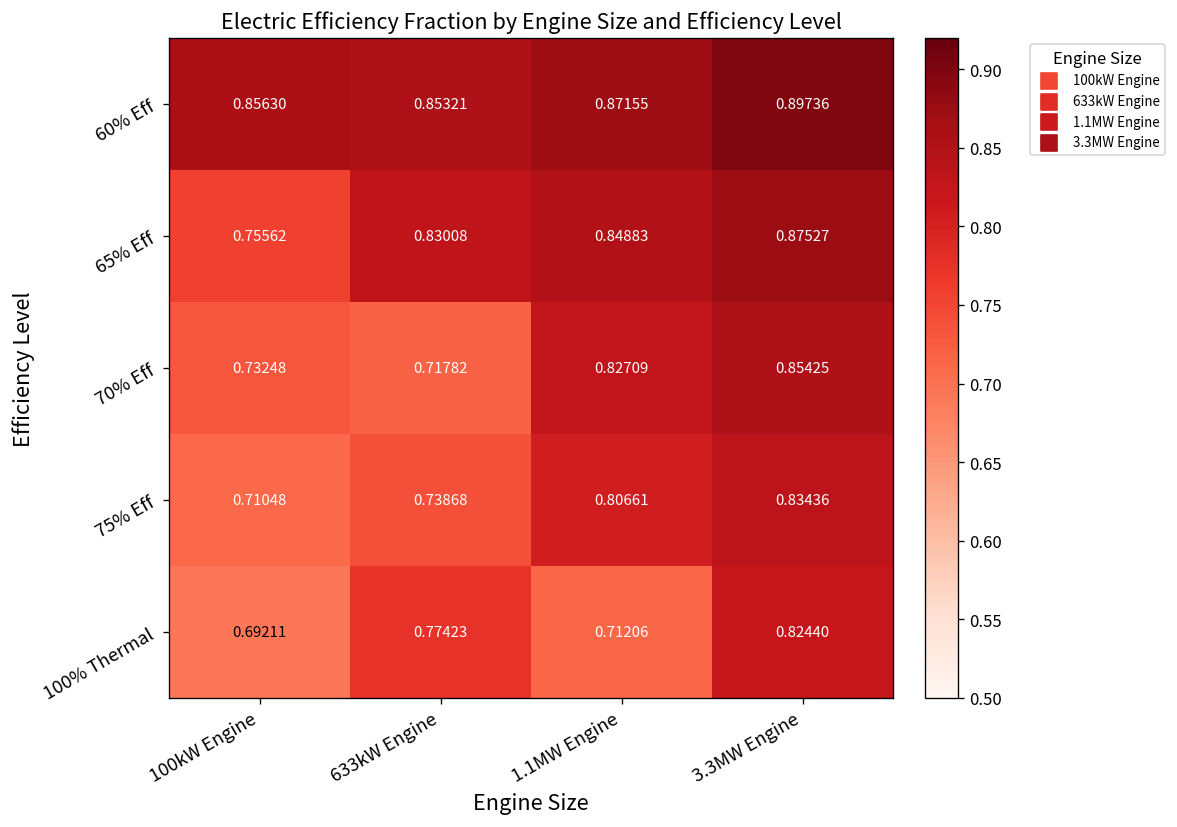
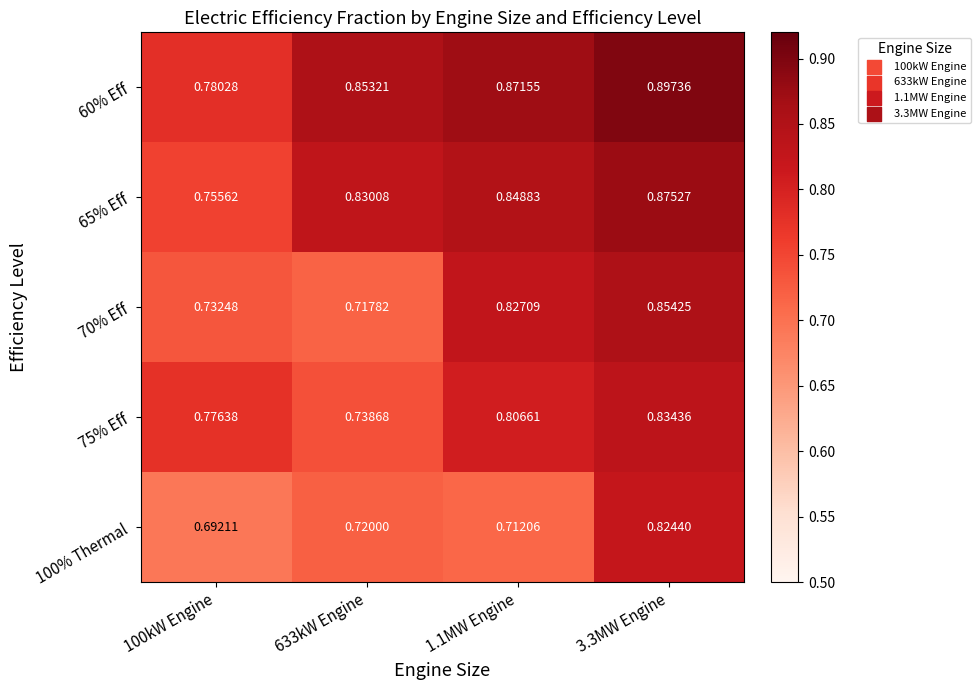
60% Eff, 100kW Engine: 0.85630 -> 0.78028
75% Eff, 100kW Engine: 0.71048 -> 0.77638
100% Thermal, 633kW Engine: 0.77423 -> 0.72000
